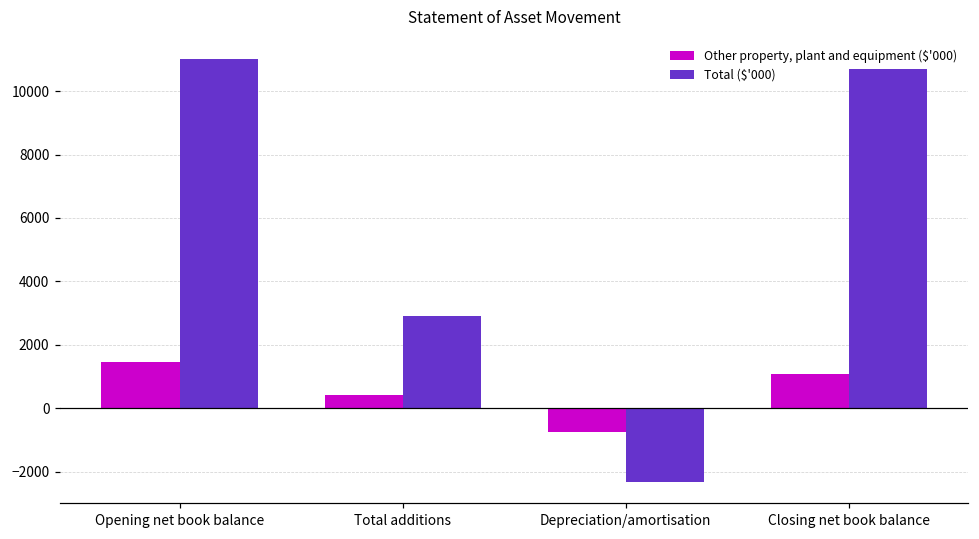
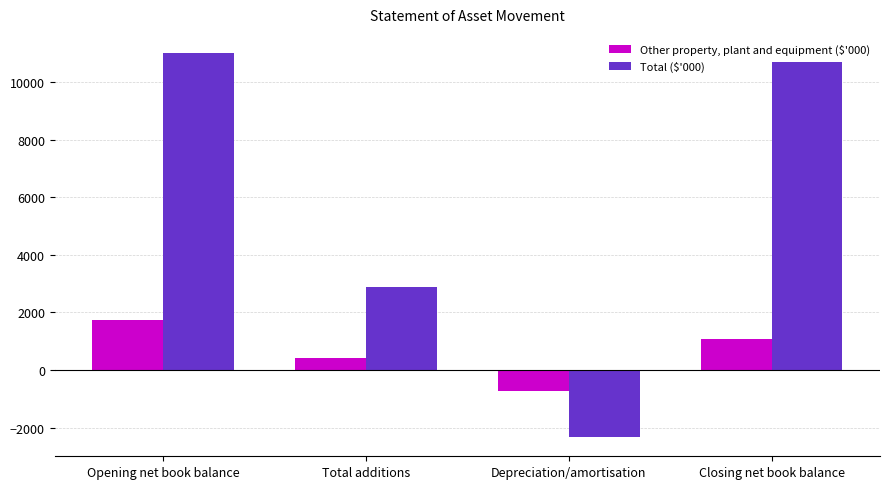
Other property, plant and equipment ($'000), Opening net book balance: 1500 -> 1700
